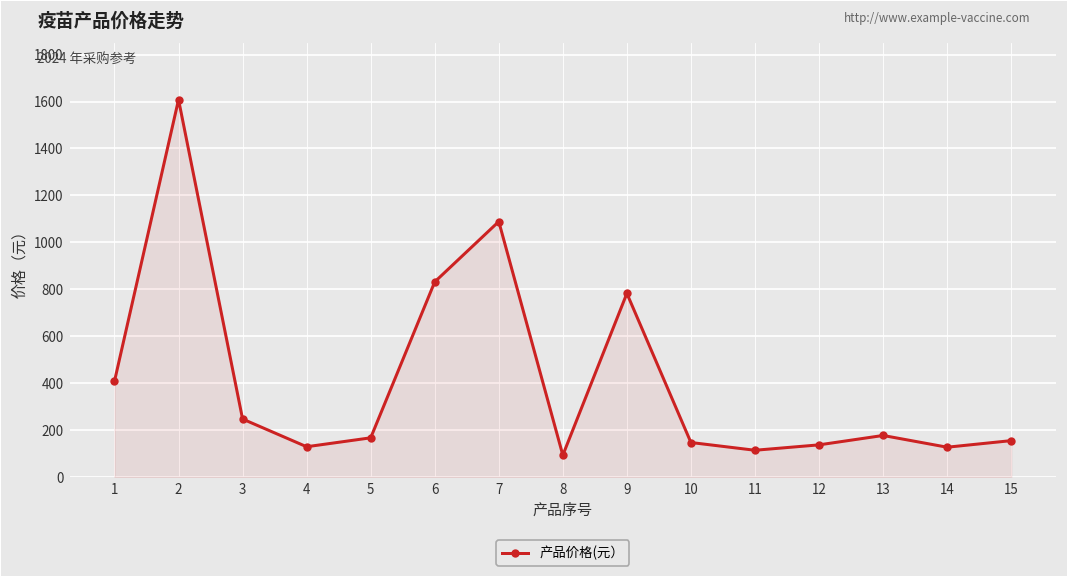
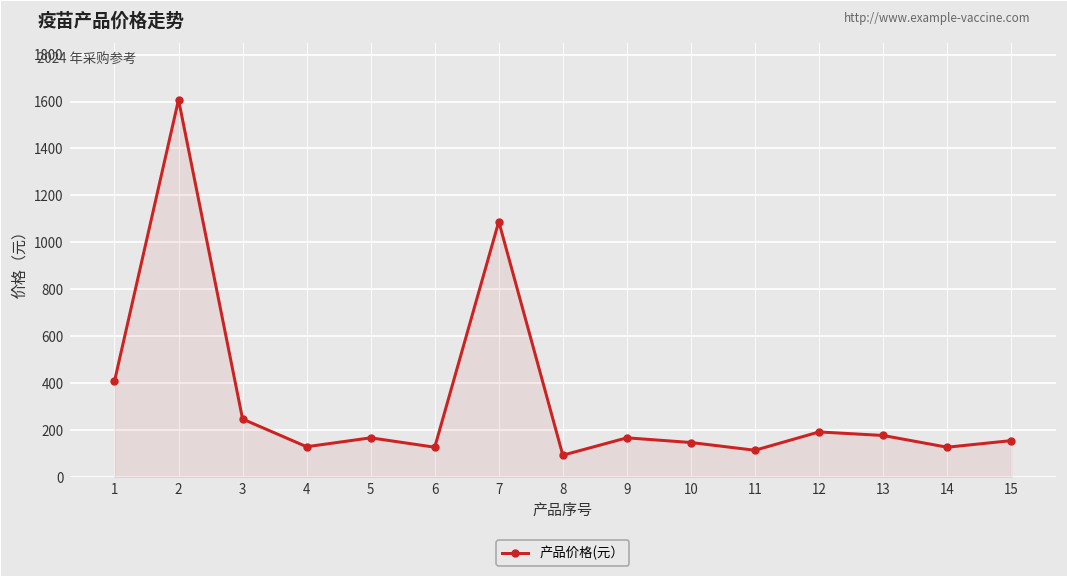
6: 830 -> 130
9: 780 -> 170
12: 140 -> 190
